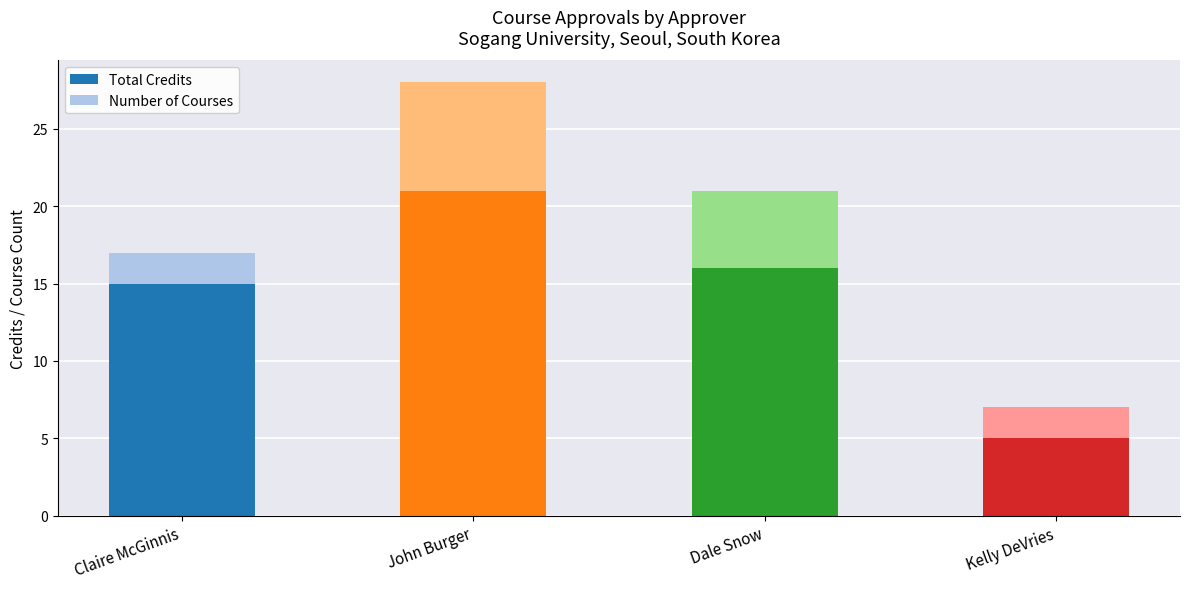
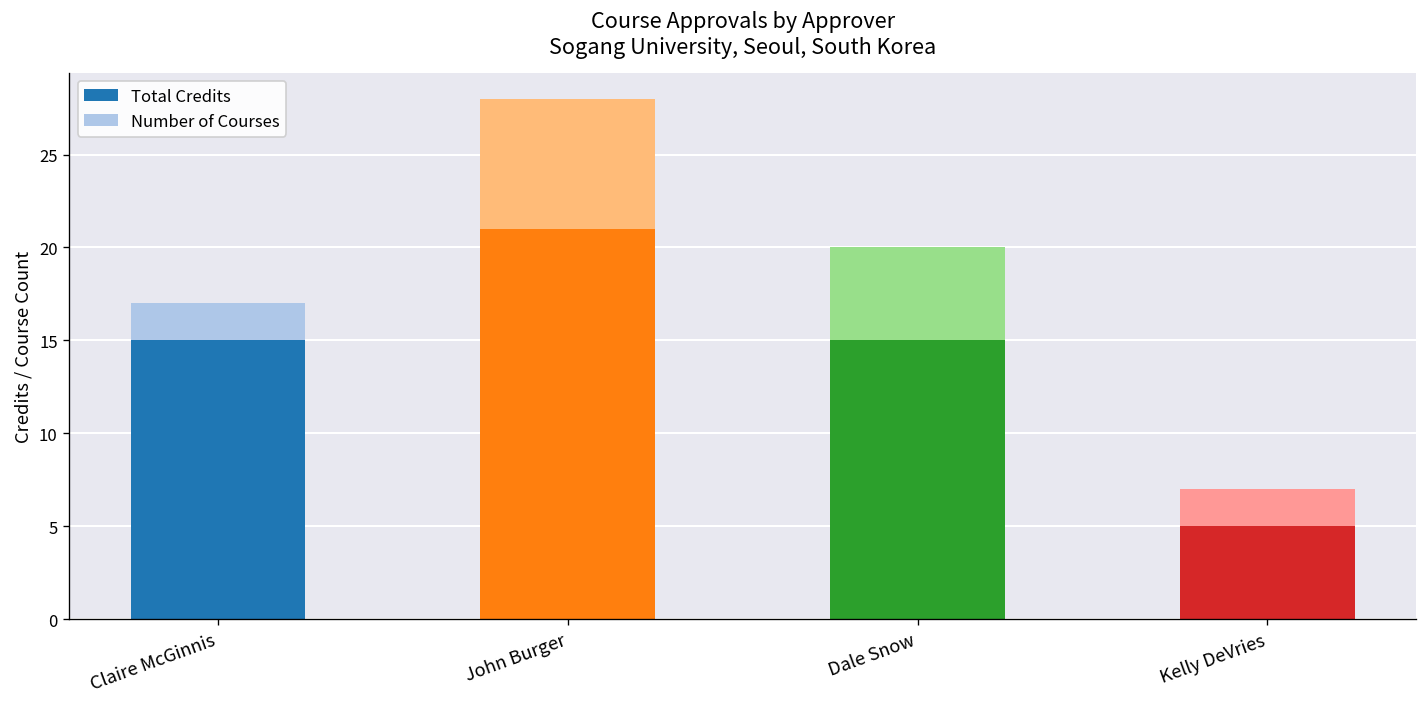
Total Credits, Dale Snow: 16 -> 15
